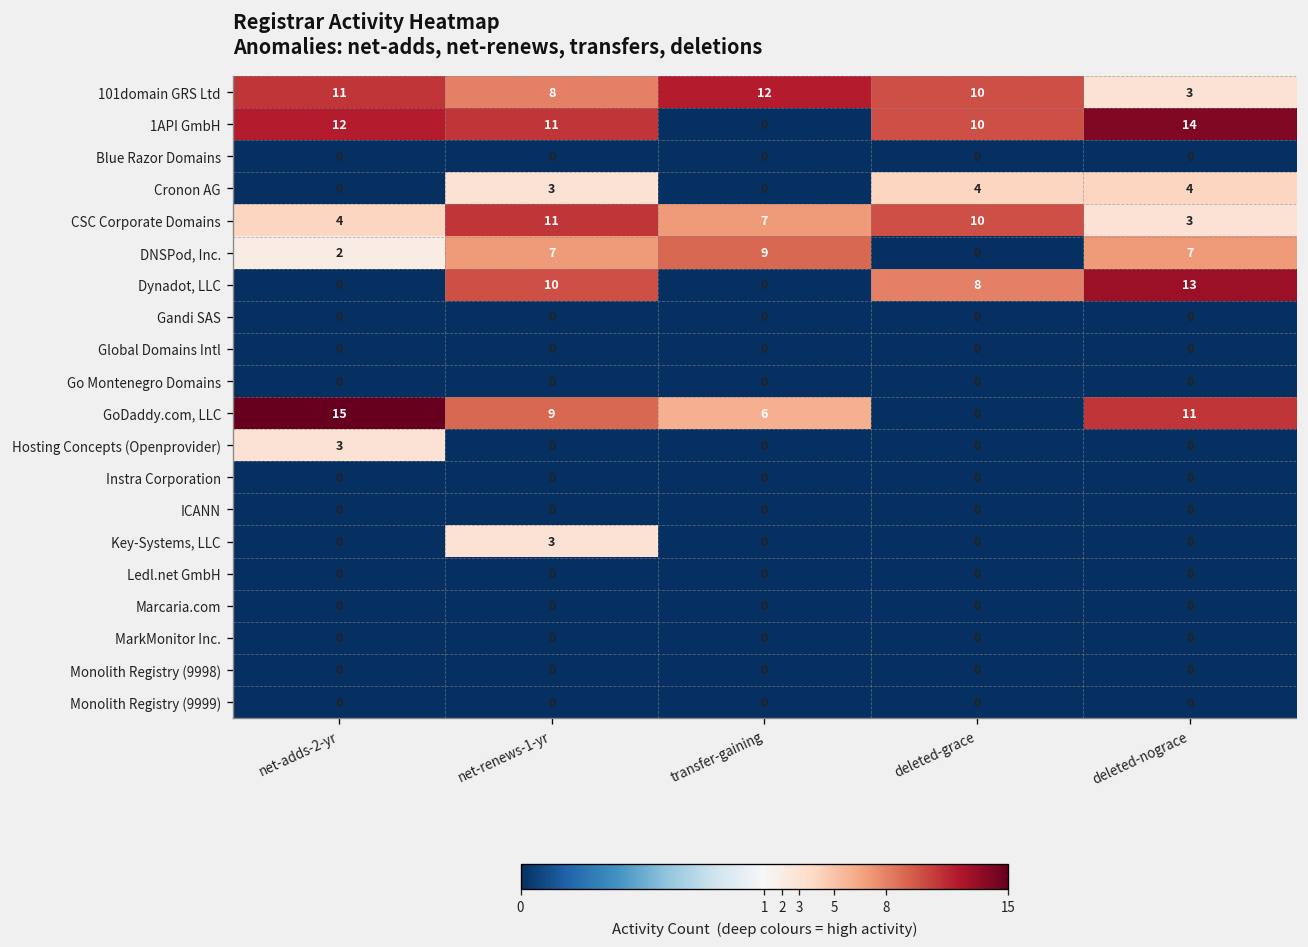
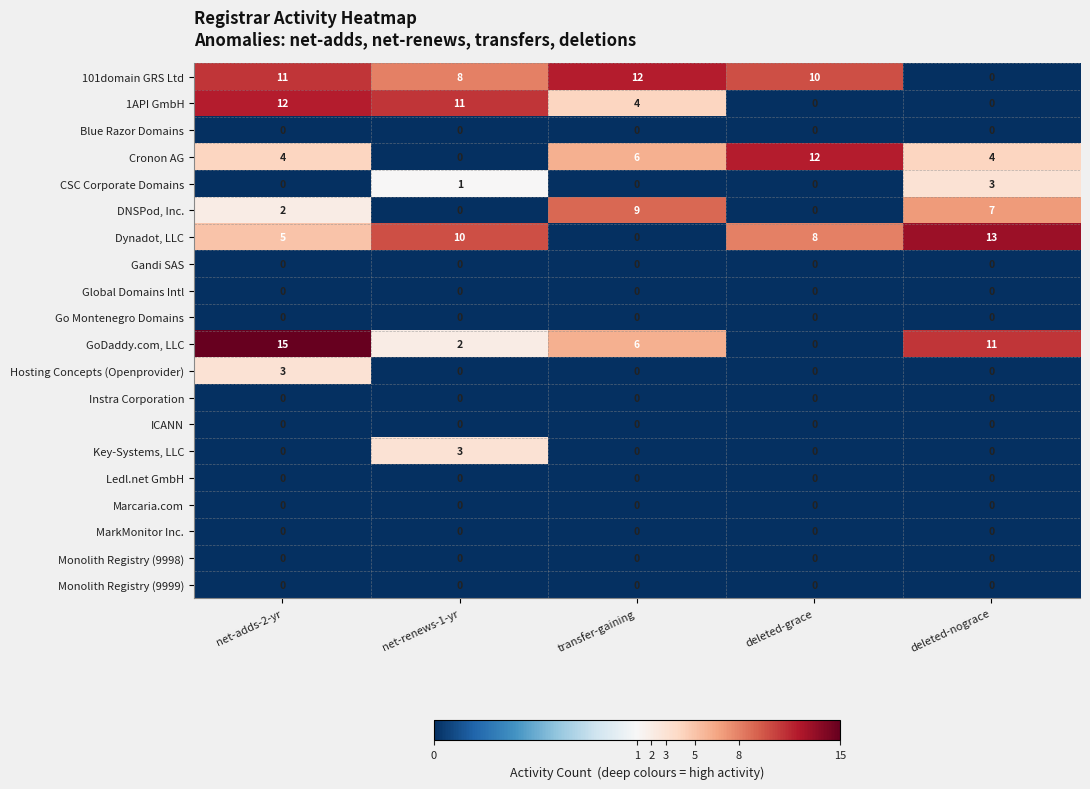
101domain GRS Ltd, deleted-nograce: 3 -> 0
1API GmbH, transfer-gaining: 0 -> 4
1API GmbH, deleted-grace: 10 -> 0
1API GmbH, deleted-nograce: 14 -> 0
Cronon AG, net-adds-2-yr: 0 -> 4
Cronon AG, net-renews-1-yr: 3 -> 0
Cronon AG, transfer-gaining: 0 -> 6
Cronon AG, deleted-grace: 4 -> 12
CSC Corporate Domains, net-adds-2-yr: 4 -> 0
CSC Corporate Domains, net-renews-1-yr: 11 -> 1
CSC Corporate Domains, transfer-gaining: 7 -> 0
CSC Corporate Domains, deleted-grace: 10 -> 0
DNSPod, Inc., net-renews-1-yr: 7 -> 0
Dynadot, LLC, net-adds-2-yr: 0 -> 5
GoDaddy.com, LLC, net-renews-1-yr: 9 -> 2
